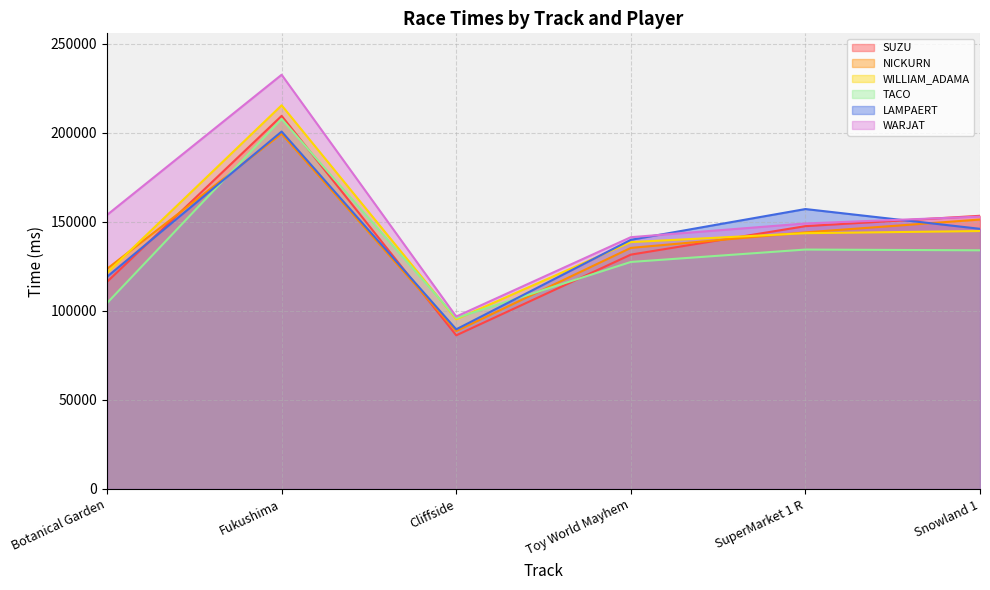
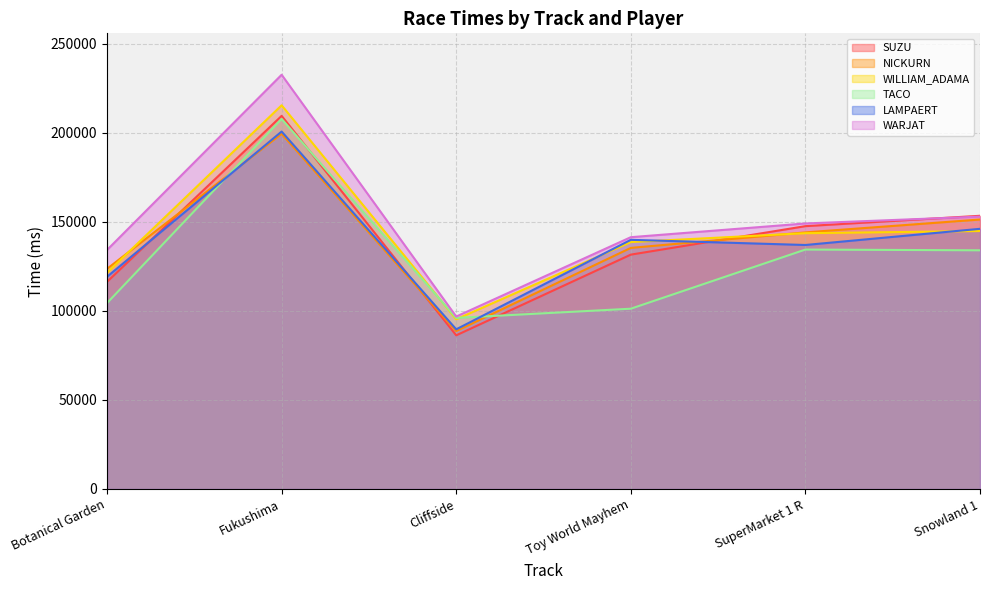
WARJAT, Botanical Garden: 154000 -> 134000
TACO, Toy World Mayhem: 127000 -> 101000
LAMPAERT, SuperMarket 1 R: 157000 -> 137000
